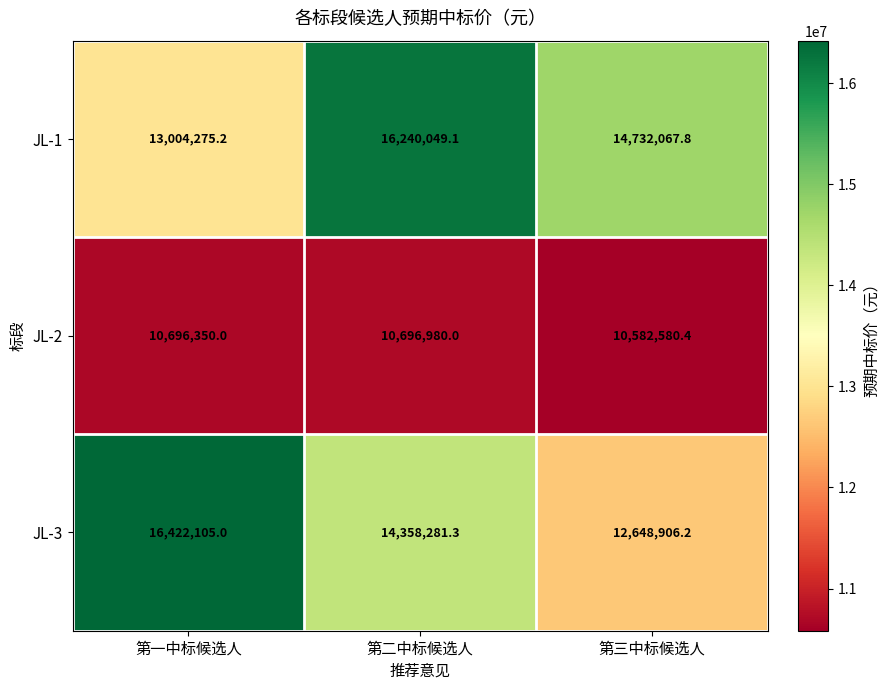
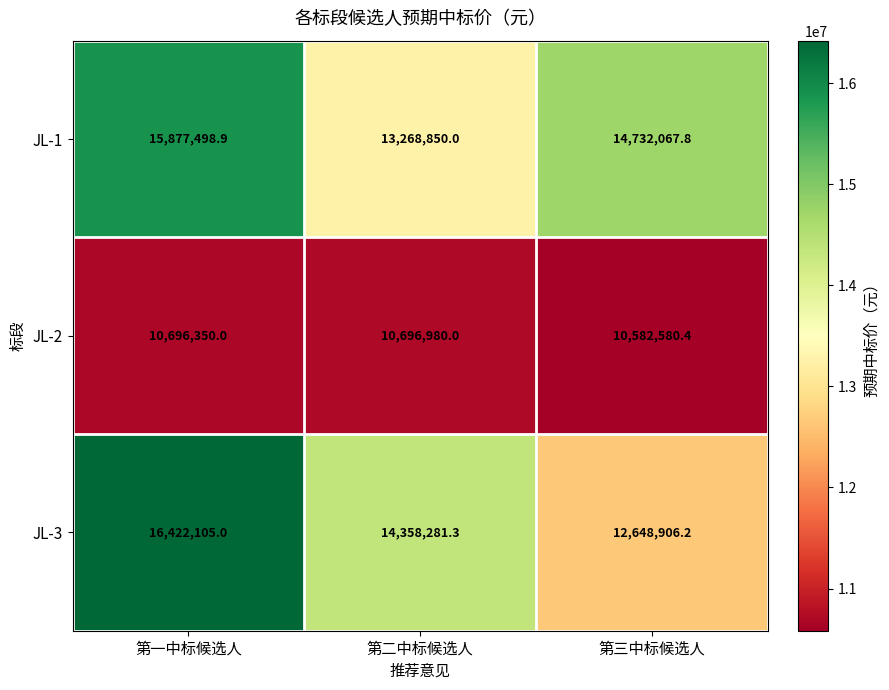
JL-1, 第一中标候选人: 13,004,275.2 -> 15,877,498.9
JL-1, 第二中标候选人: 16,240,049.1 -> 13,268,850.0
